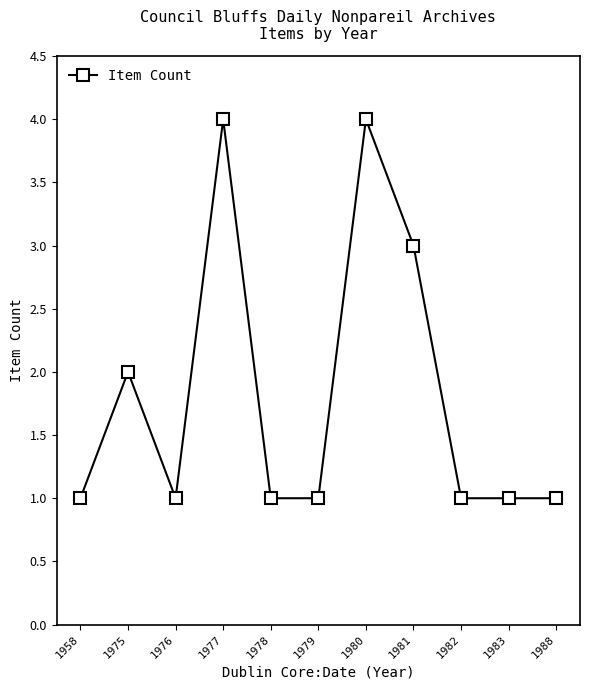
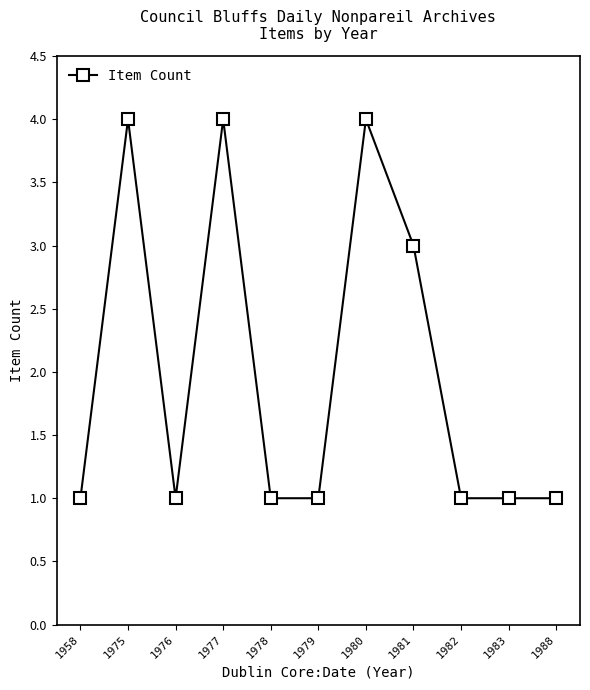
1975: 2 -> 4
